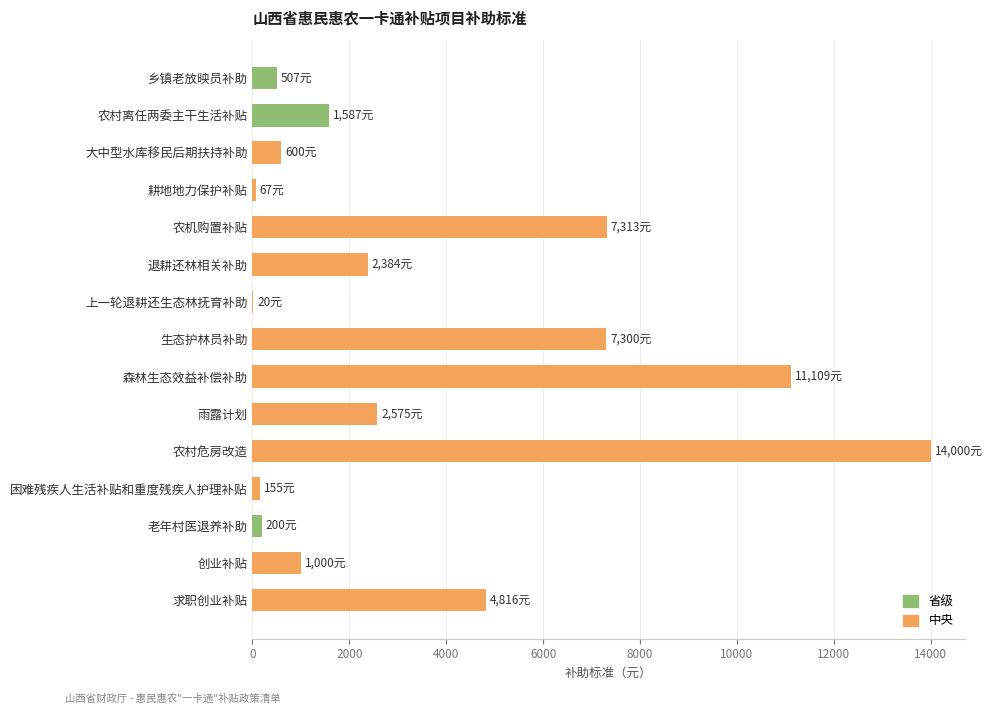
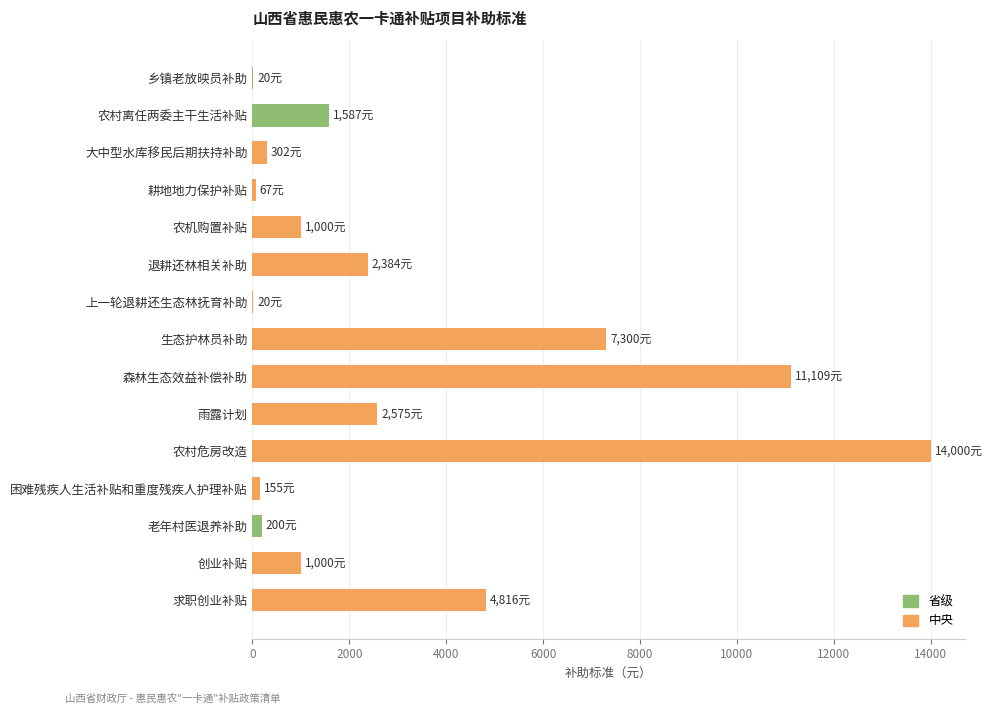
乡镇老放映员补助: 507元 -> 20元
大中型水库移民后期扶持补助: 600元 -> 302元
农机购置补贴: 7,313元 -> 1,000元
